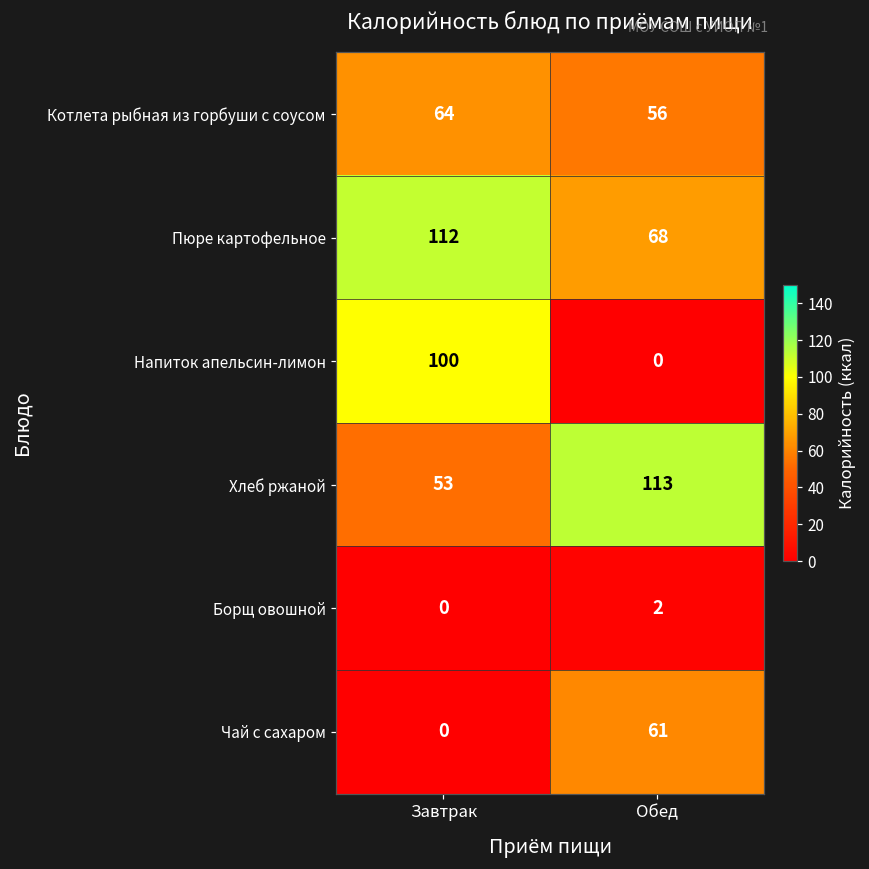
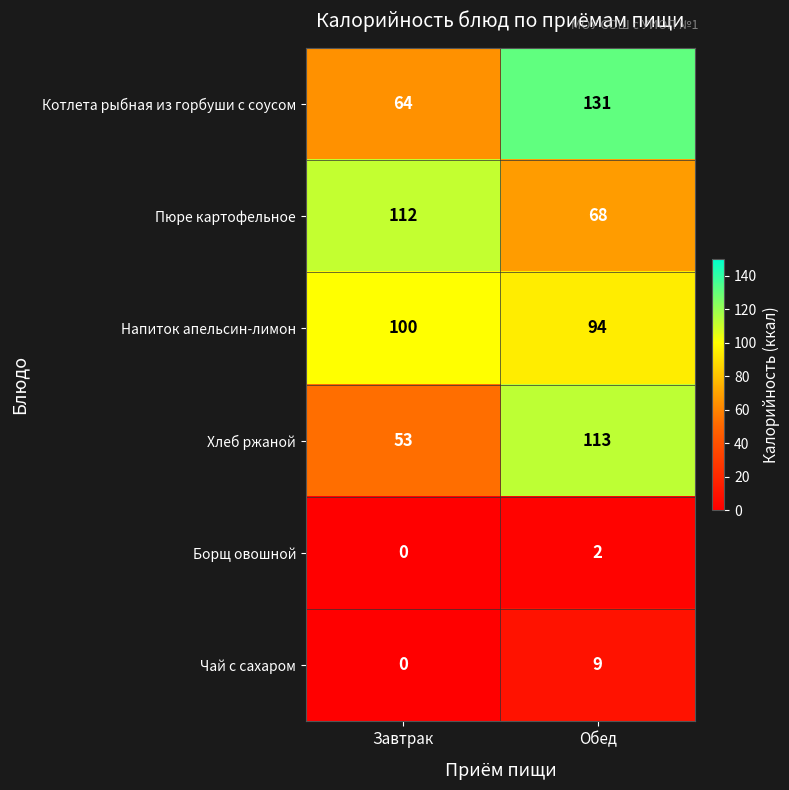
Котлета рыбная из горбуши с соусом, Обед: 56 -> 131
Напиток апельсин-лимон, Обед: 0 -> 94
Чай с сахаром, Обед: 61 -> 9
